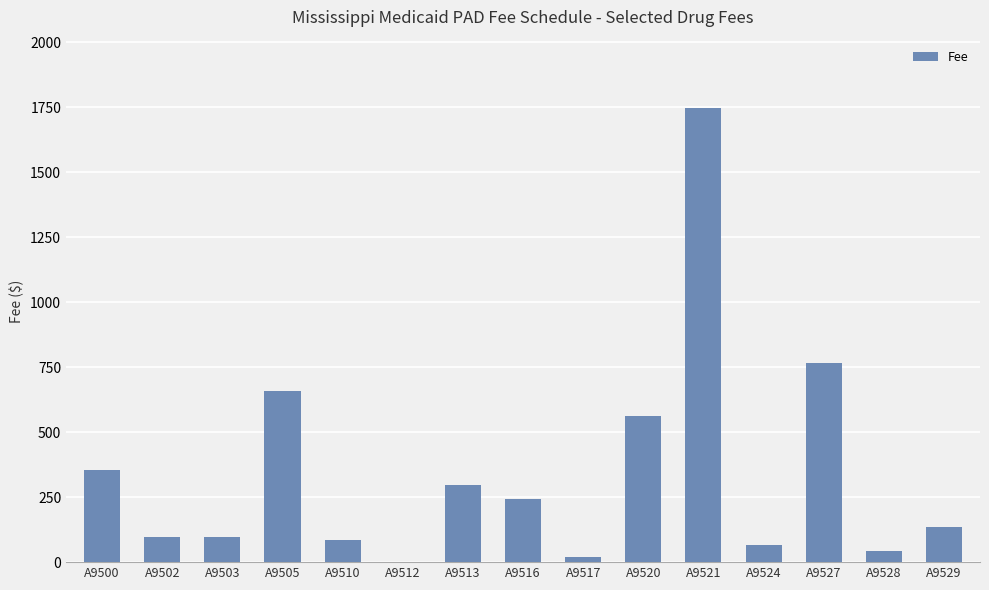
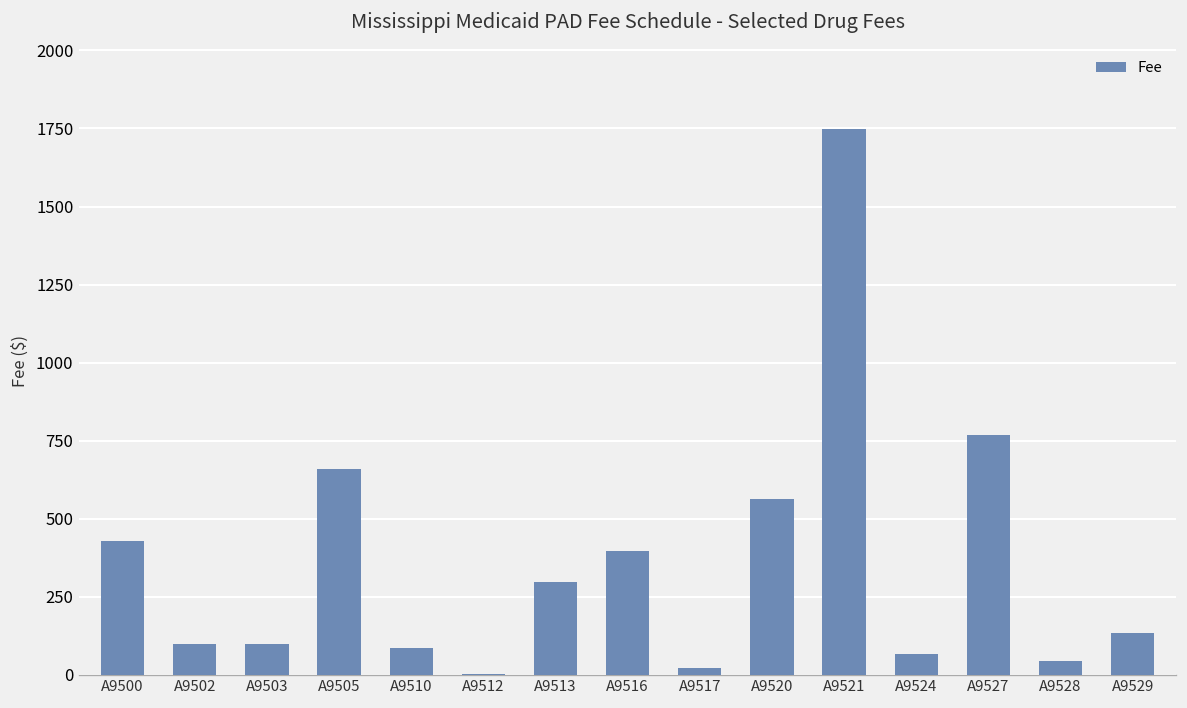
A9500: 350 -> 430
A9516: 240 -> 400
